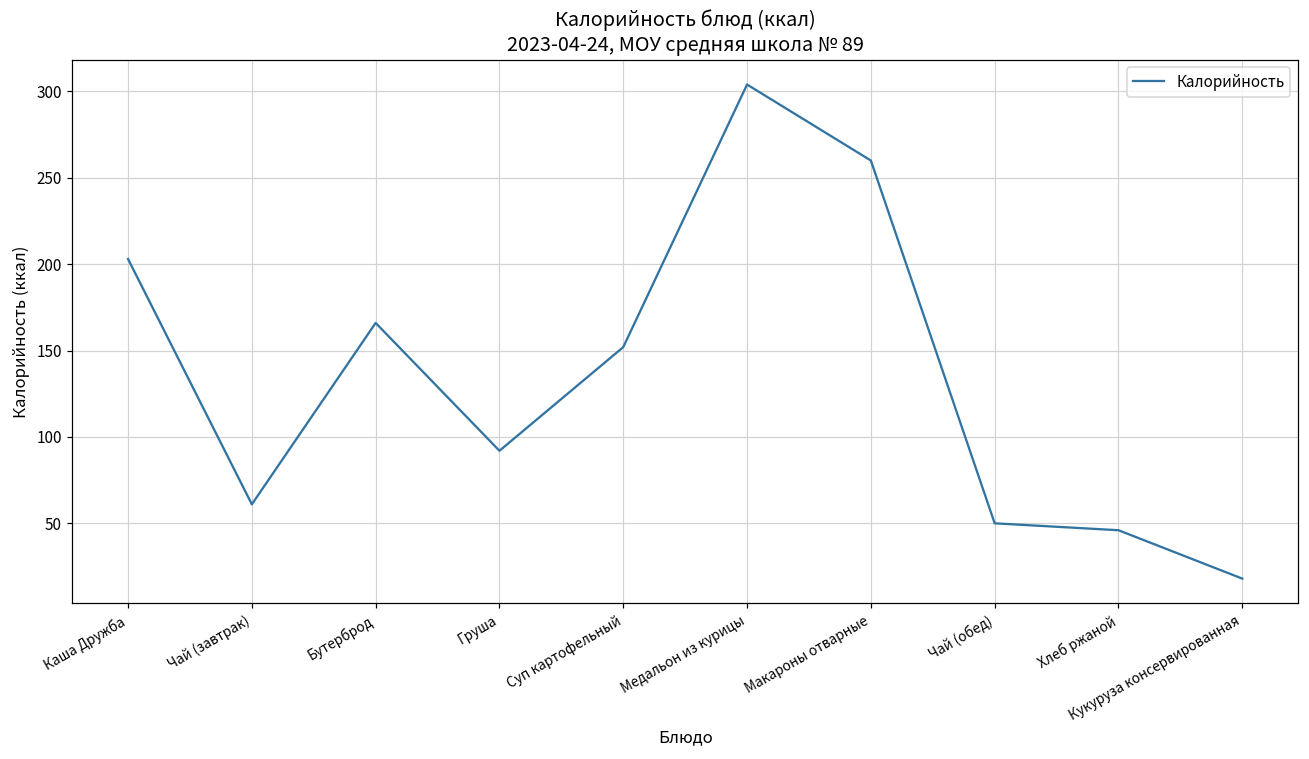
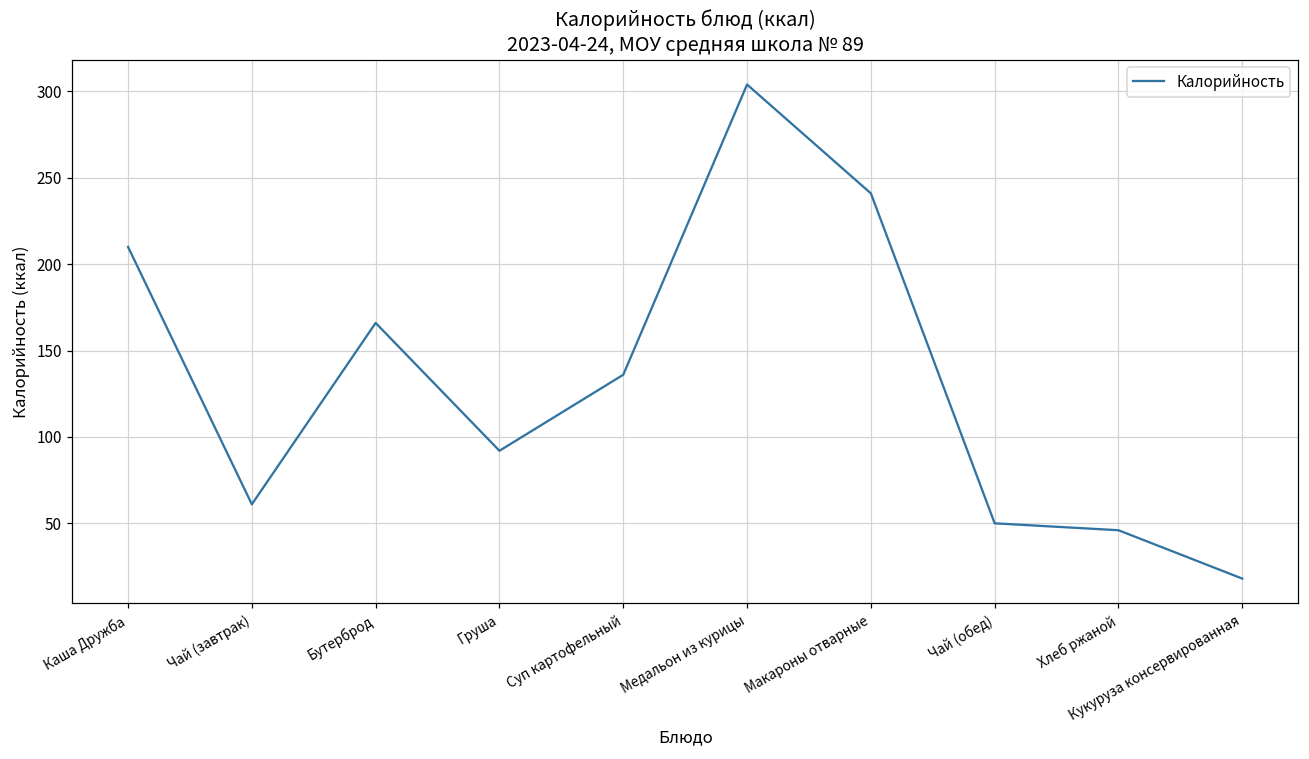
Каша Дружба: 203 -> 210
Суп картофельный: 152 -> 136
Макароны отварные: 260 -> 241
